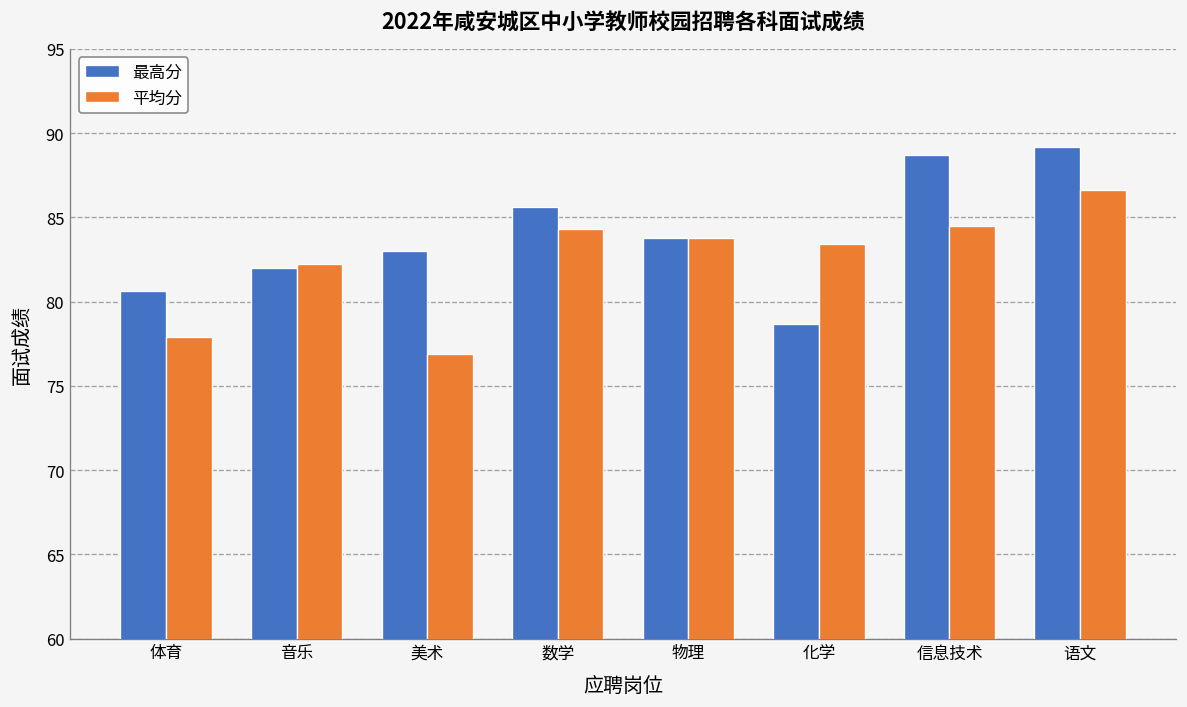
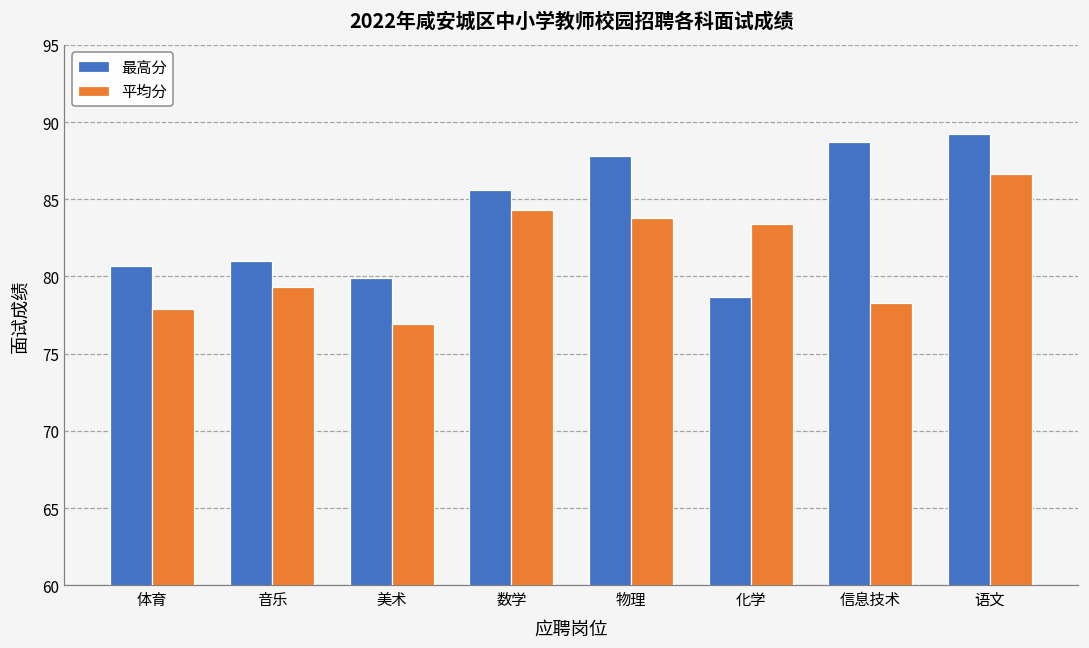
最高分, 音乐: 82 -> 81
平均分, 音乐: 82.2 -> 79.3
最高分, 美术: 83.0 -> 79.9
最高分, 物理: 83.8 -> 87.8
平均分, 信息技术: 84.5 -> 78.3
